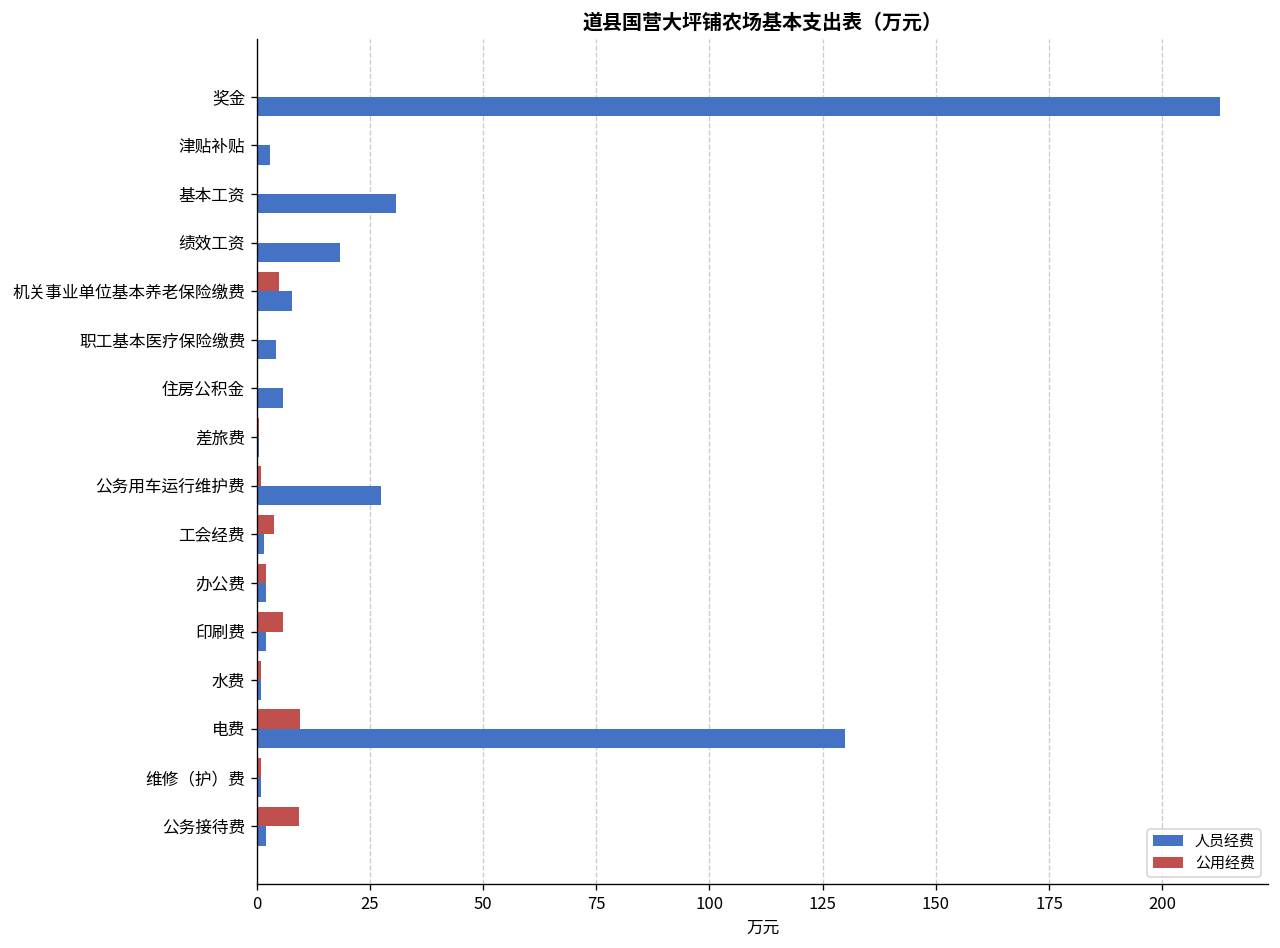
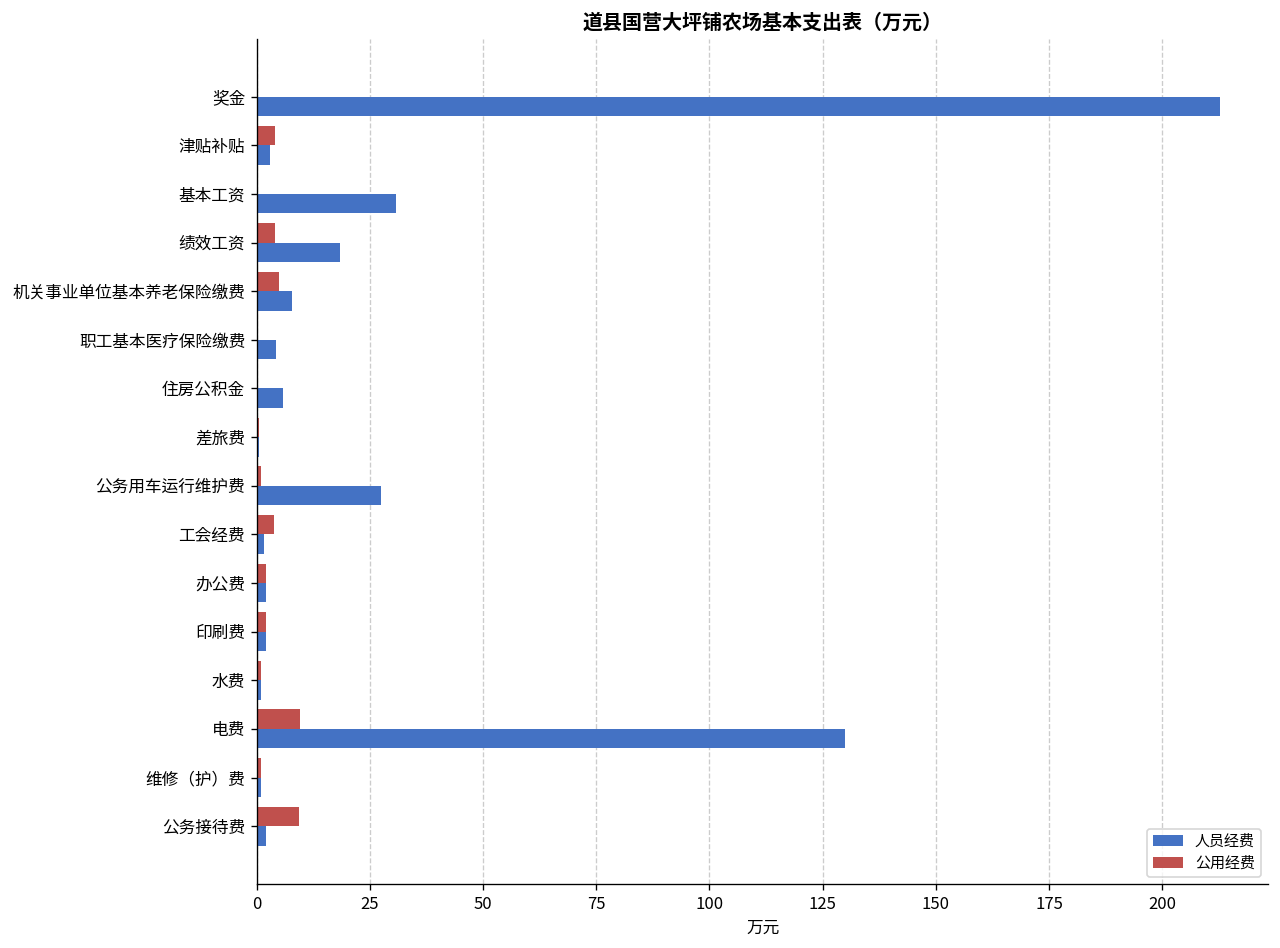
公用经费, 津贴补贴: 0 -> 4
公用经费, 绩效工资: 0 -> 4
公用经费, 印刷费: 6 -> 2
